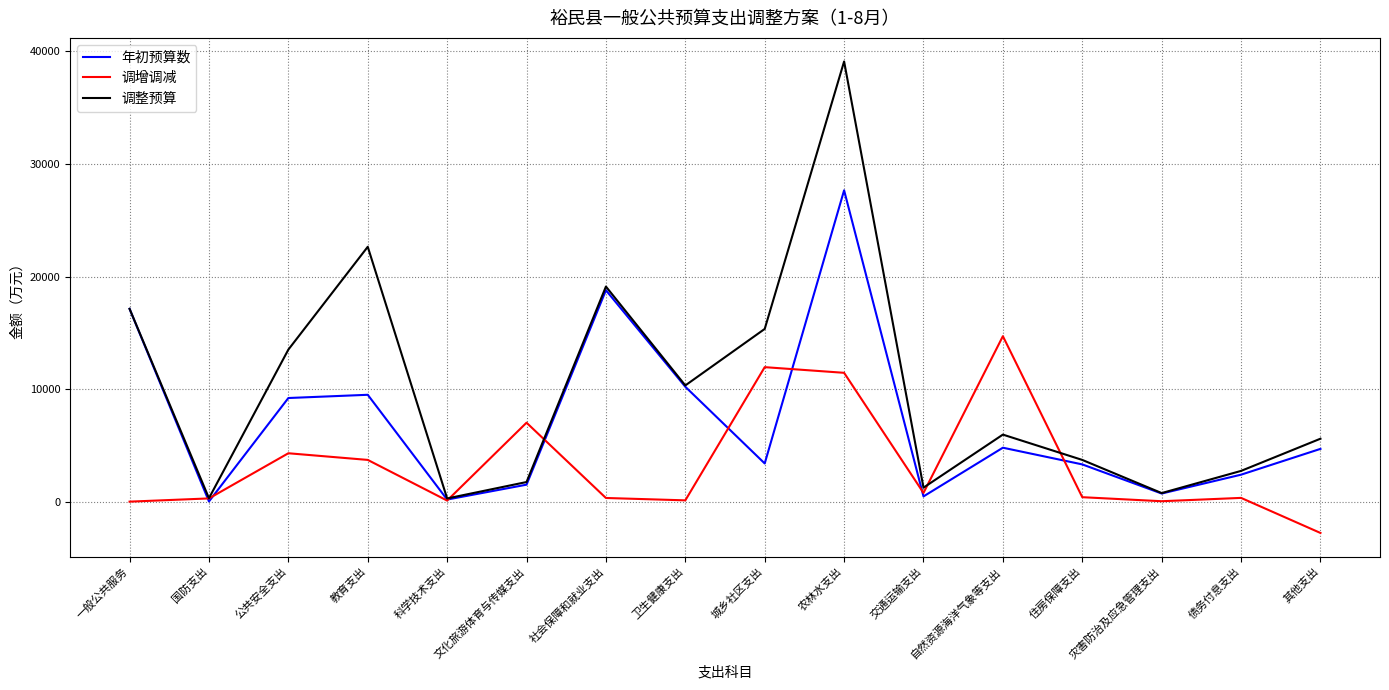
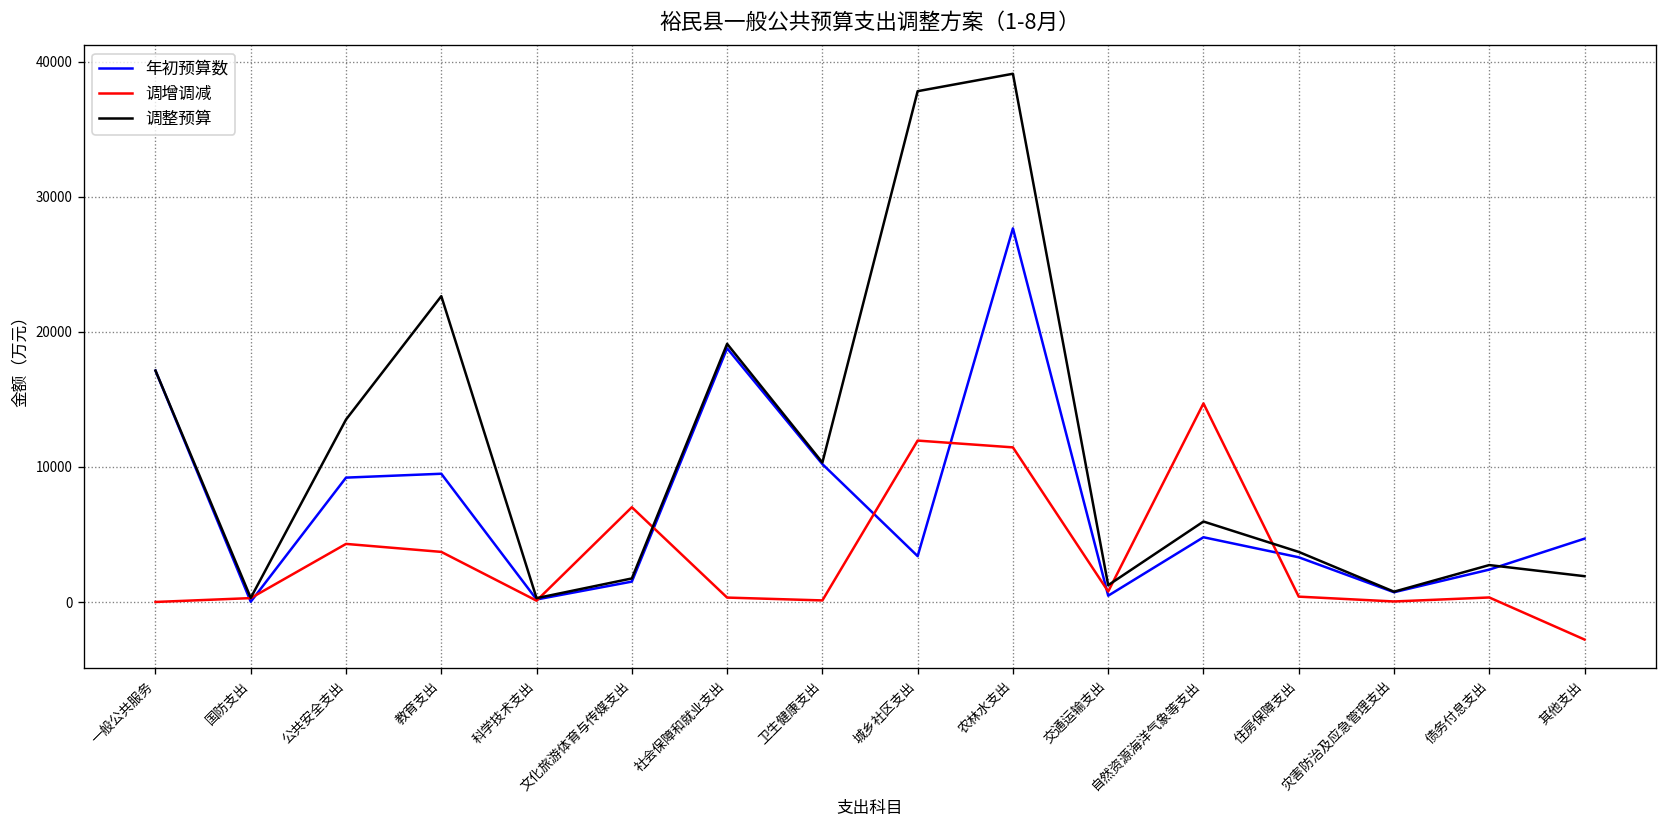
调整预算, 城乡社区支出: 15300 -> 37800
调整预算, 其他支出: 5600 -> 1900
